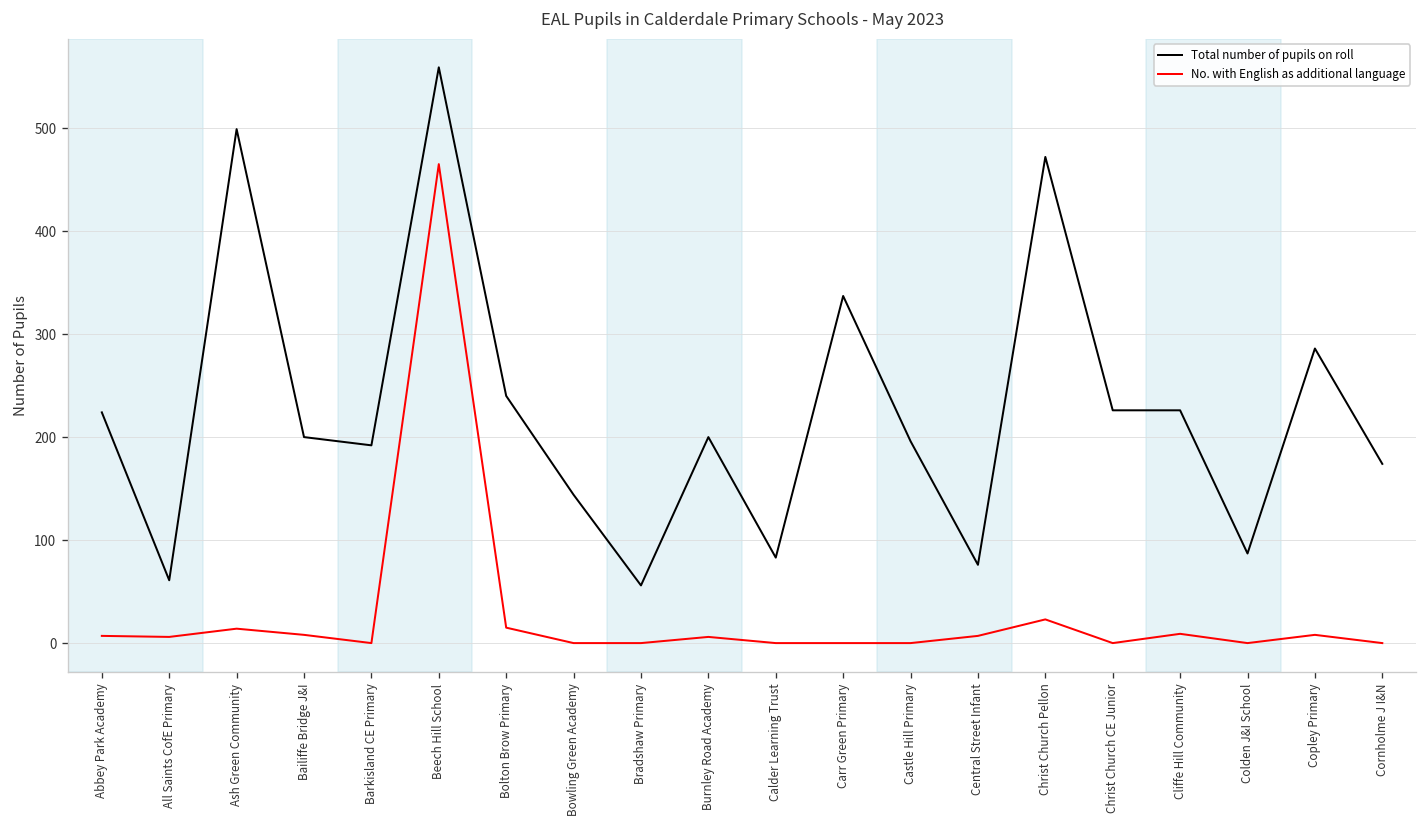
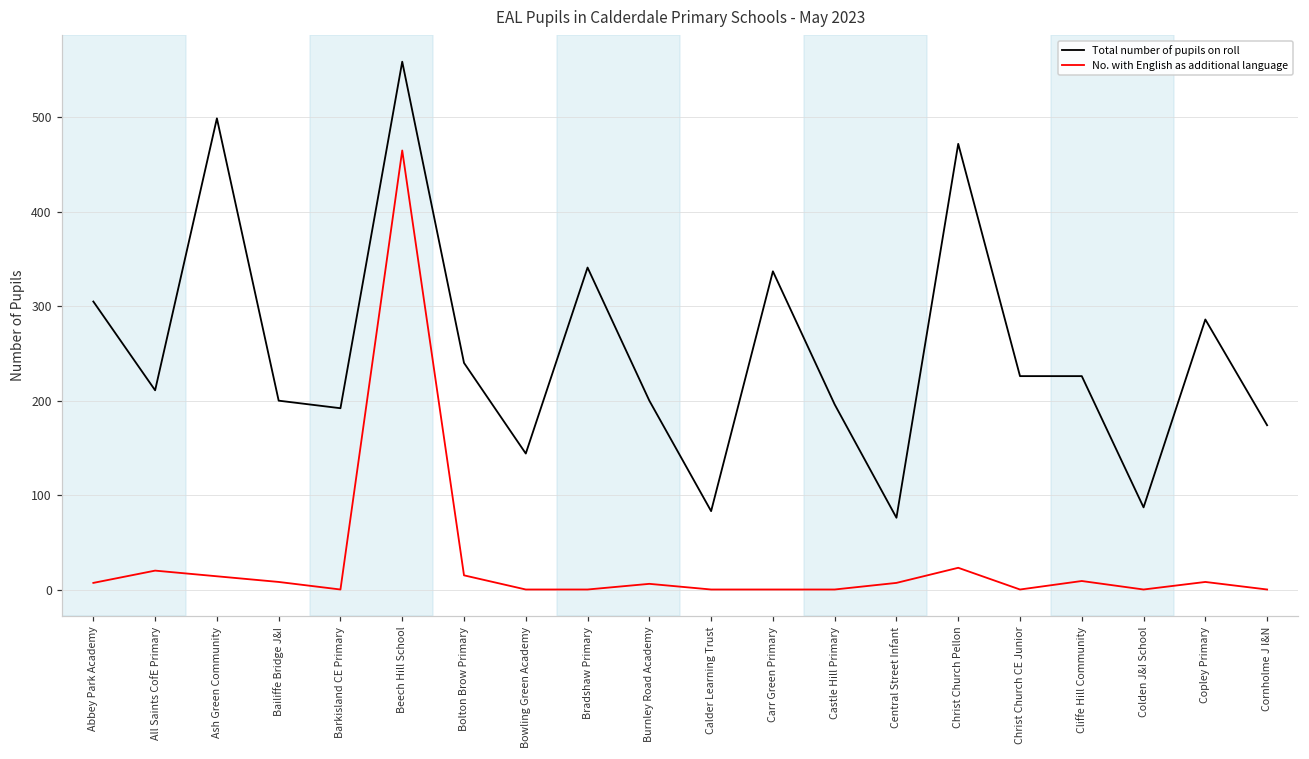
Total number of pupils on roll, Abbey Park Academy: 220 -> 310
Total number of pupils on roll, All Saints CofE Primary: 60 -> 210
No. with English as additional language, All Saints CofE Primary: 10 -> 20
Total number of pupils on roll, Bradshaw Primary: 60 -> 340
